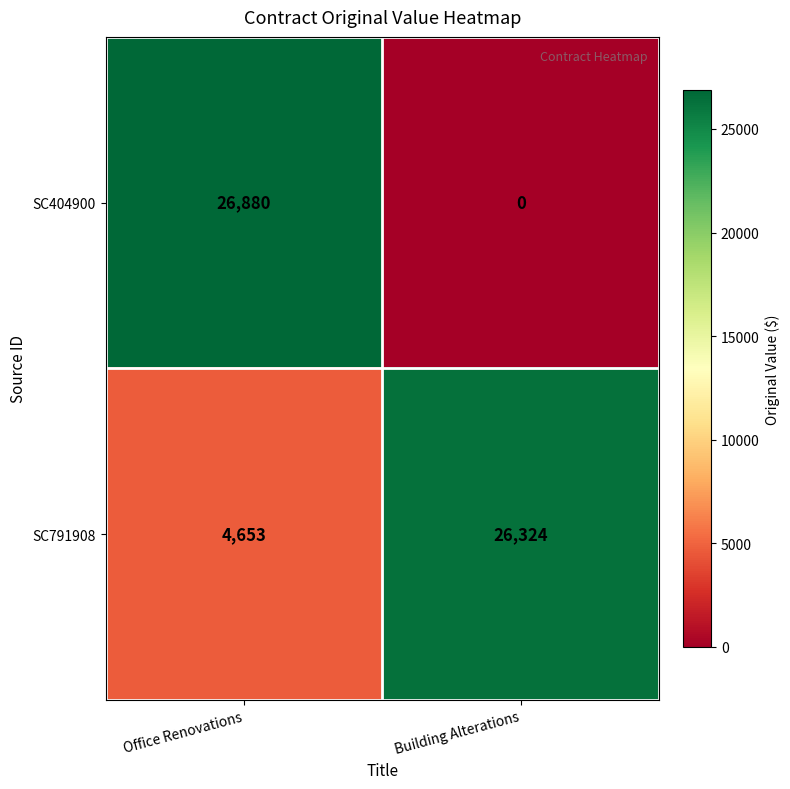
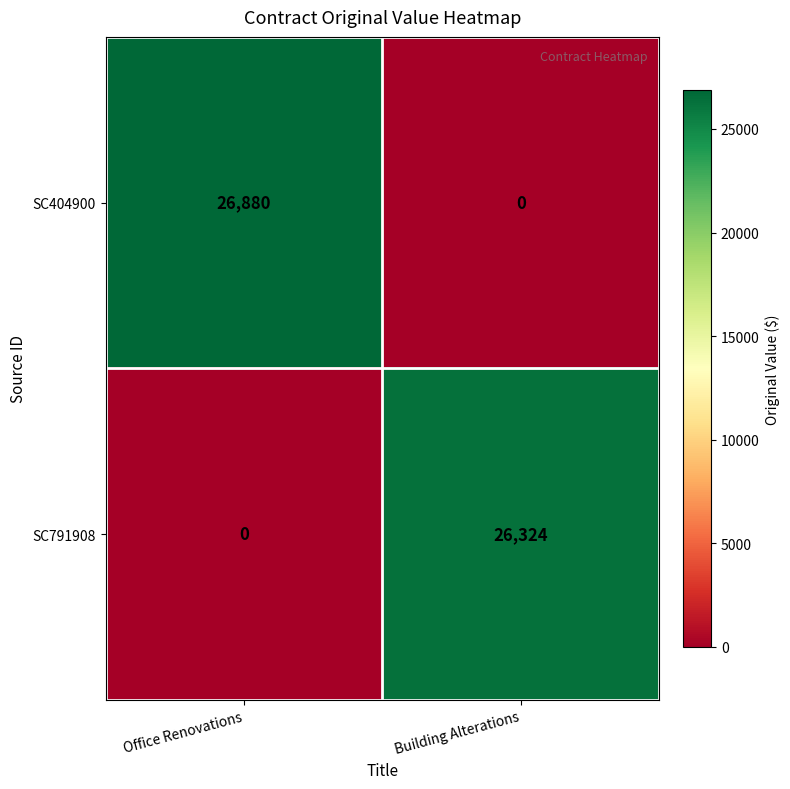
SC791908, Office Renovations: 4,653 -> 0
